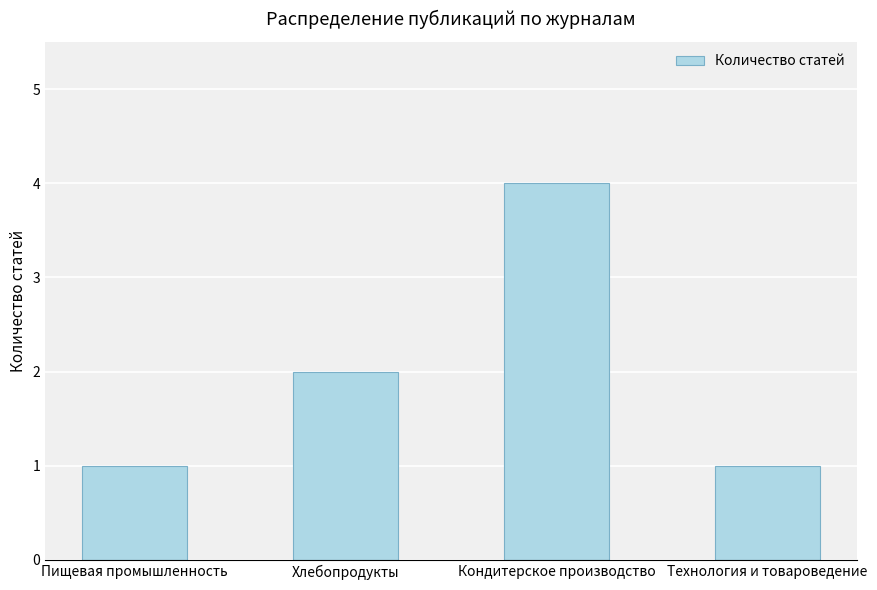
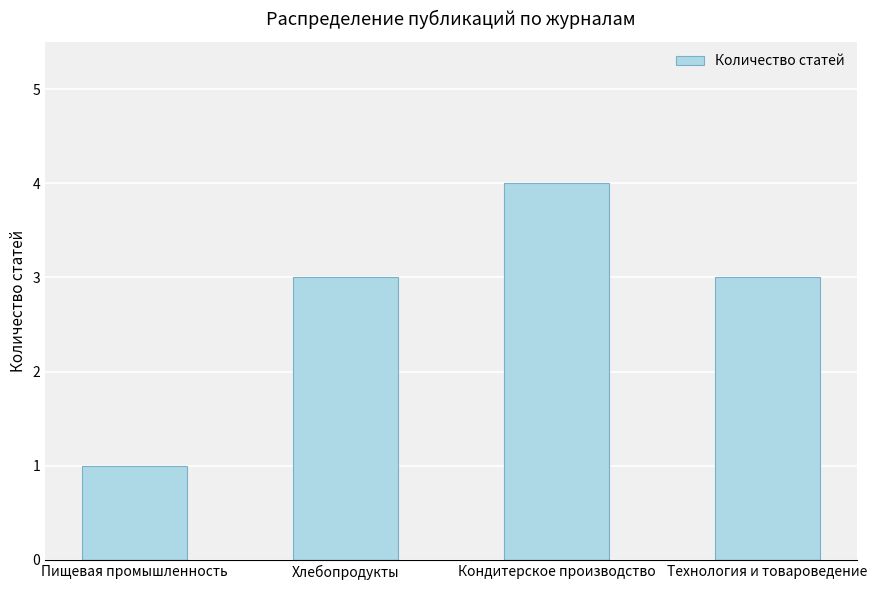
Хлебопродукты: 2 -> 3
Технология и товароведение: 1 -> 3
